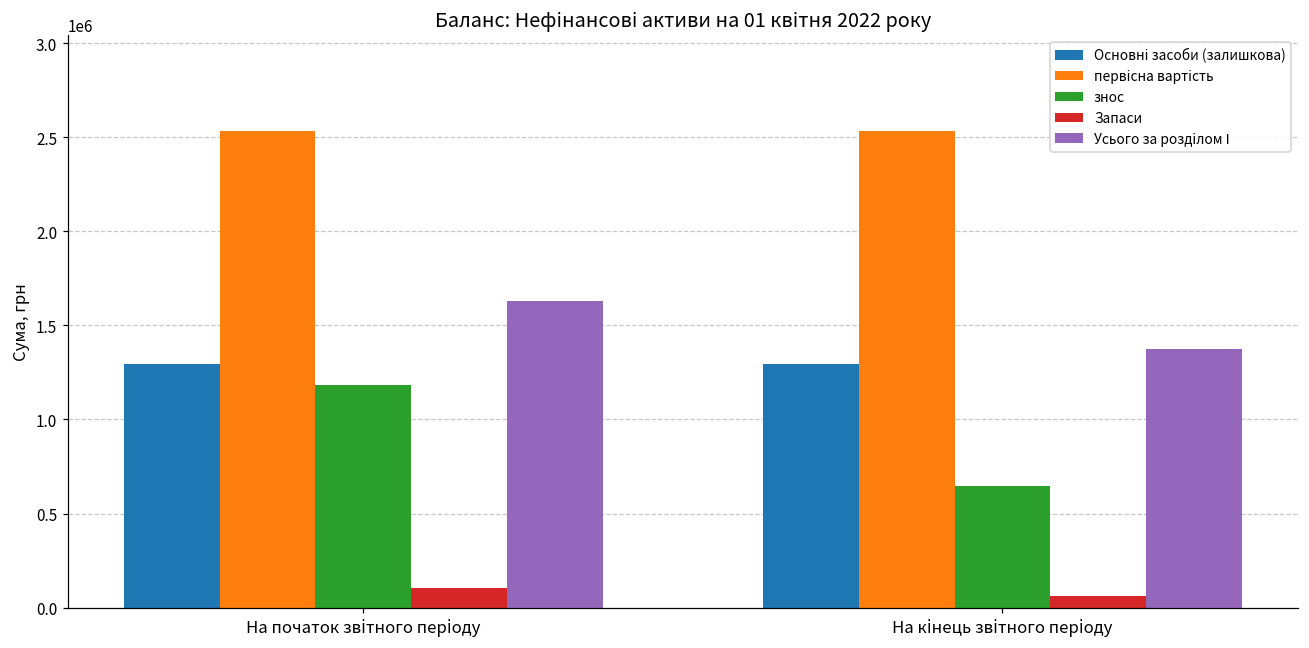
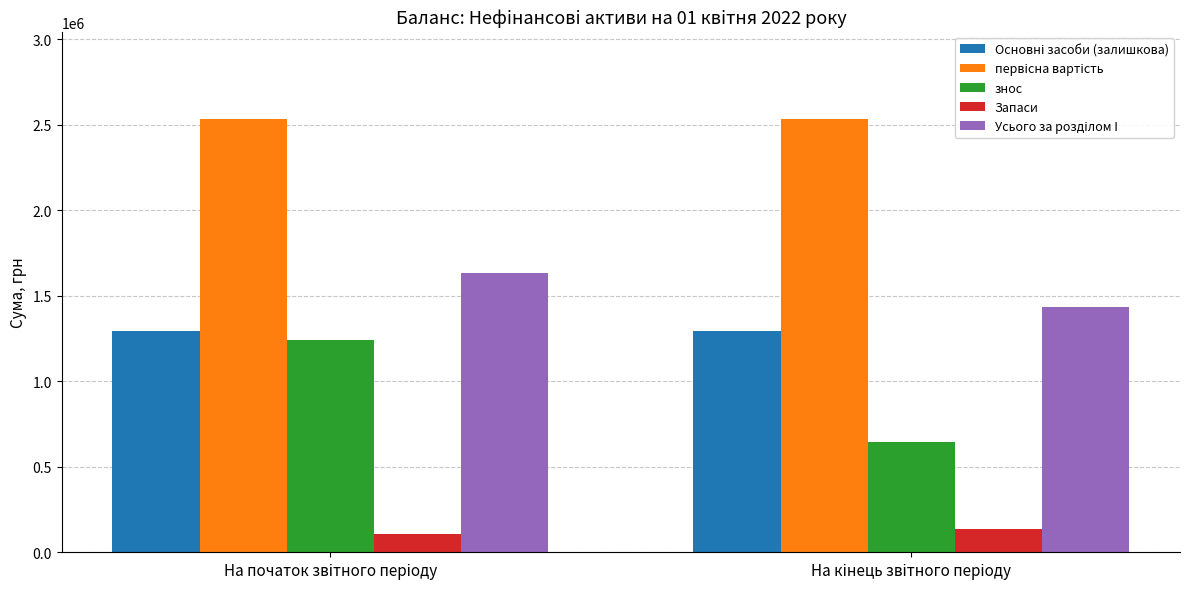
знос, На початок звітного періоду: 1180000 -> 1240000
Запаси, На кінець звітного періоду: 60000 -> 140000
Усього за розділом І, На кінець звітного періоду: 1370000 -> 1430000
